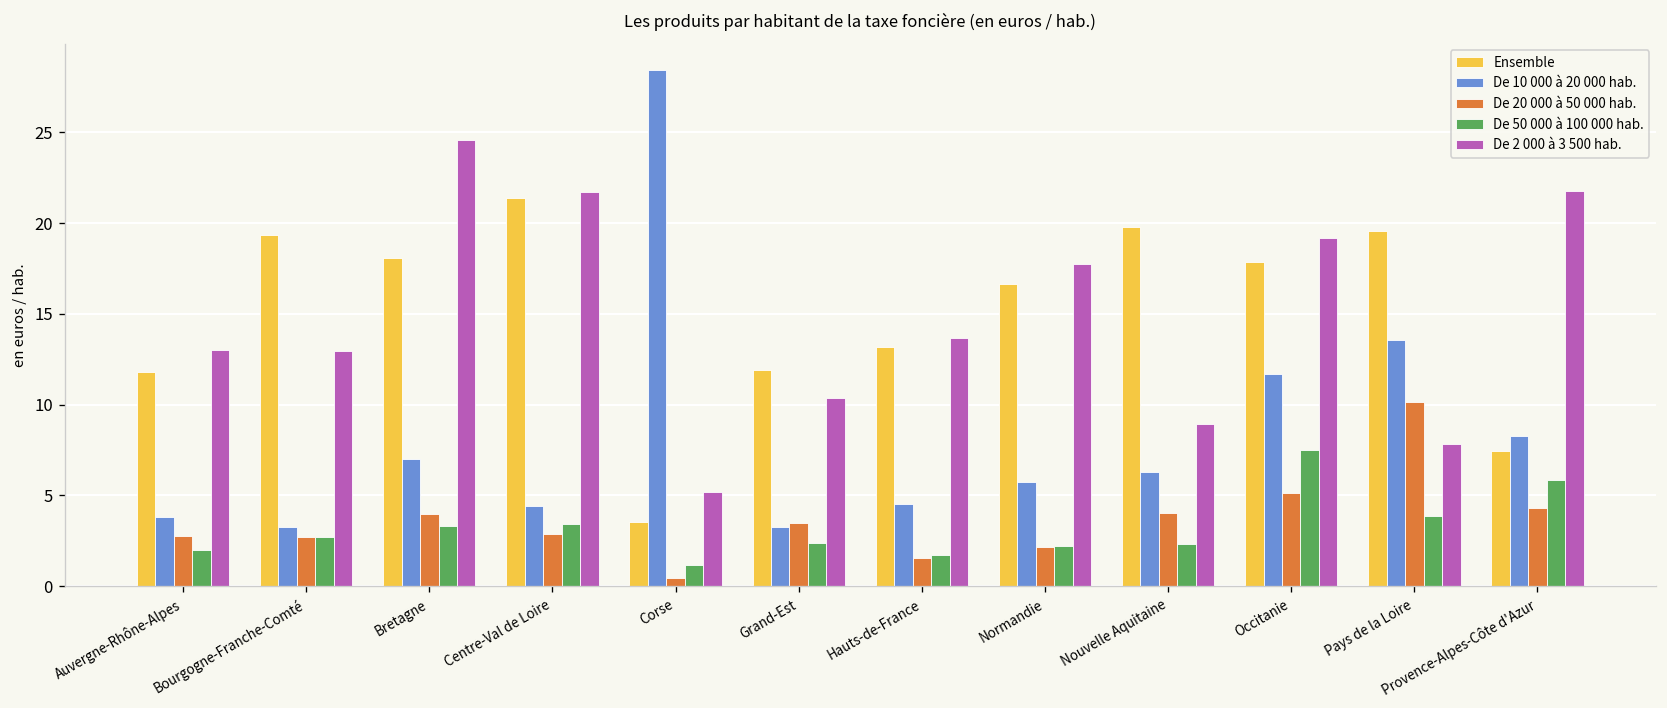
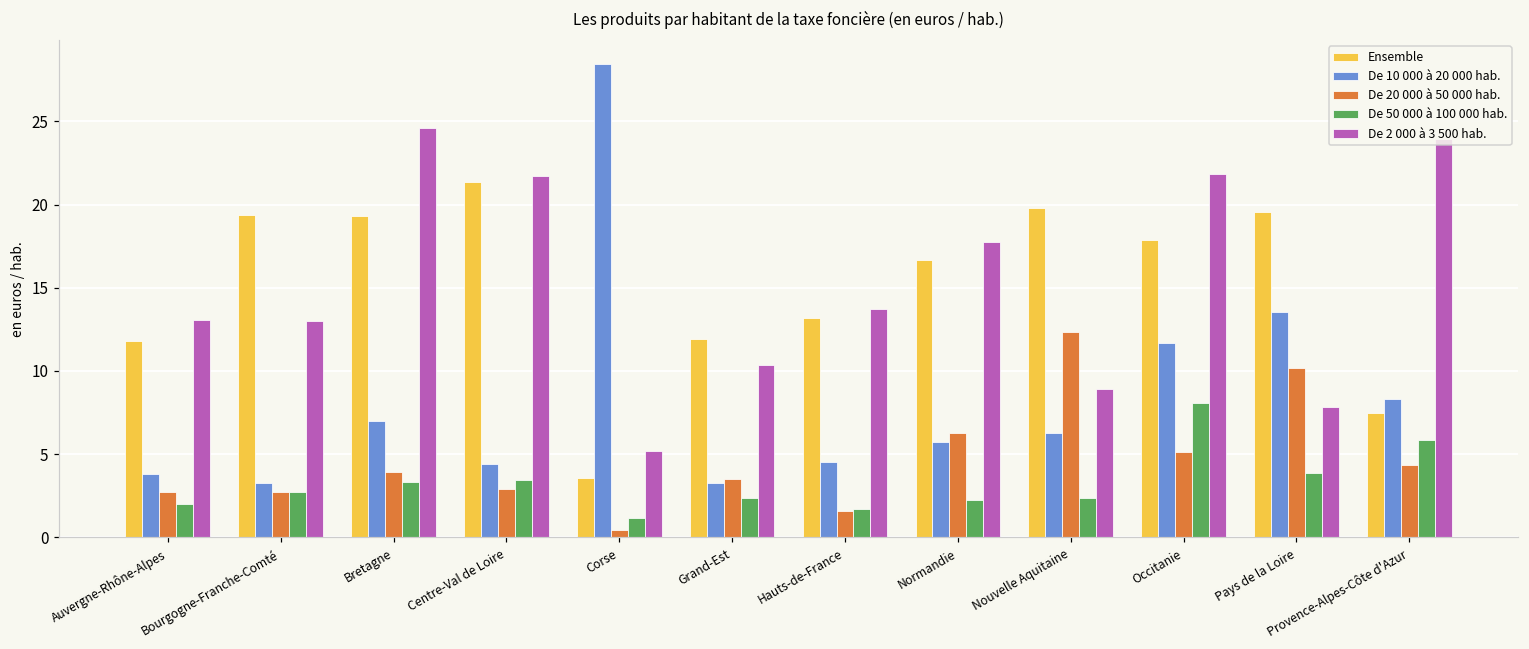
Ensemble, Bretagne: 18.1 -> 19.3
De 20 000 à 50 000 hab., Normandie: 2.2 -> 6.3
De 20 000 à 50 000 hab., Nouvelle Aquitaine: 4.1 -> 12.3
De 50 000 à 100 000 hab., Occitanie: 7.5 -> 8.1
De 2 000 à 3 500 hab., Occitanie: 19.2 -> 21.9
De 2 000 à 3 500 hab., Provence-Alpes-Côte d'Azur: 21.8 -> 23.9
